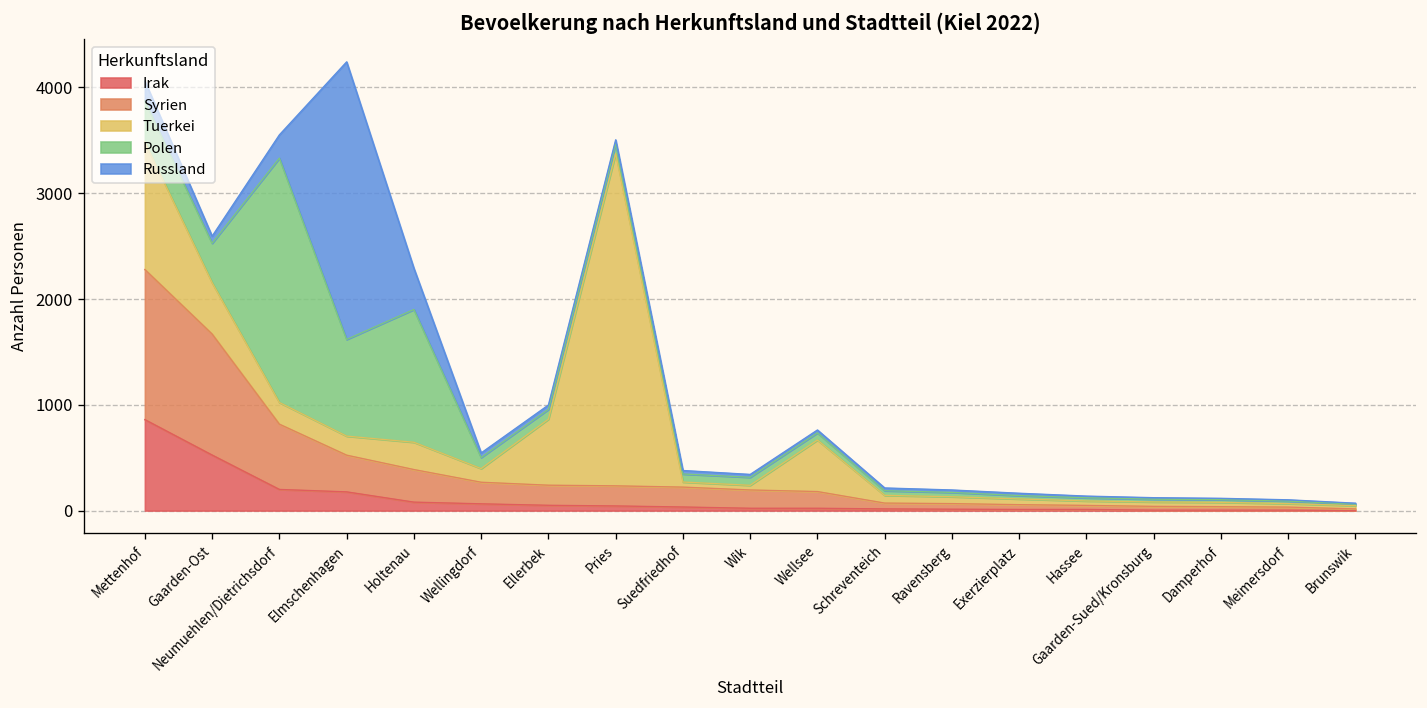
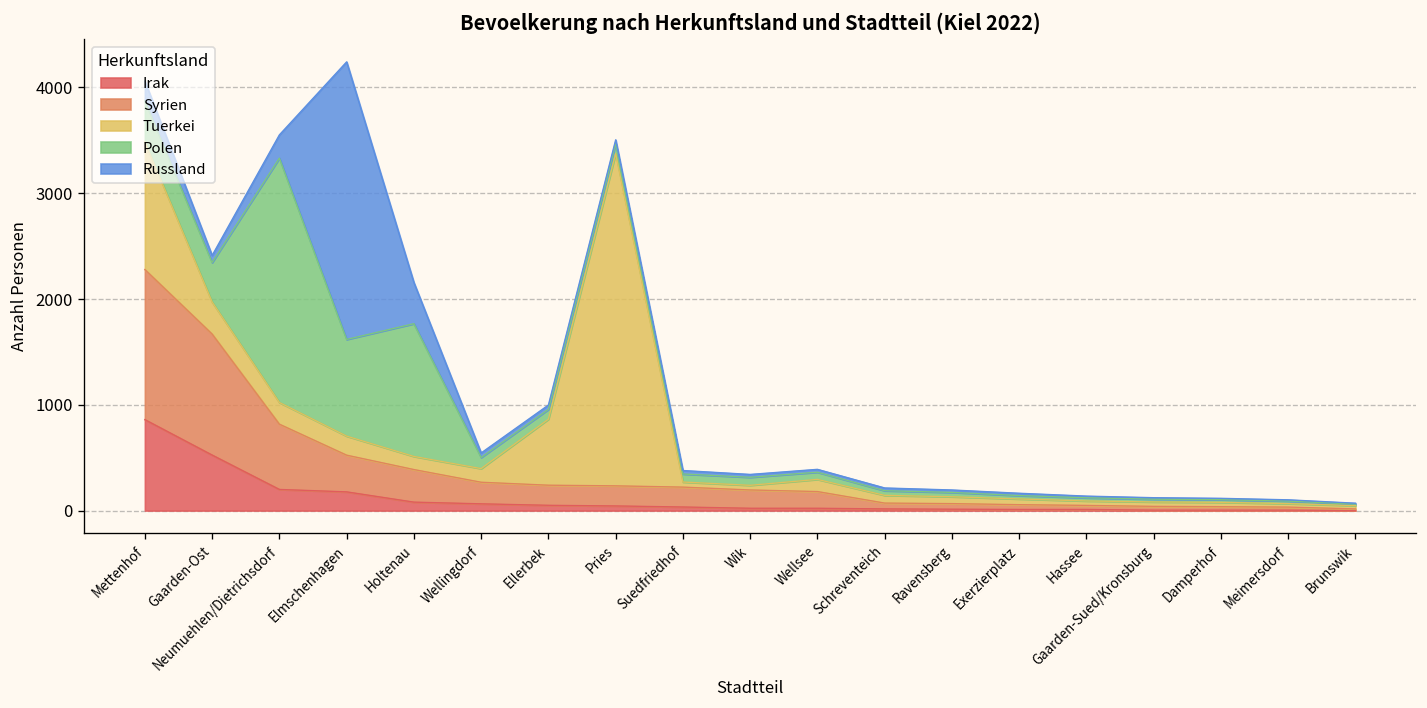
Tuerkei, Gaarden-Ost: 500 -> 300
Tuerkei, Holtenau: 300 -> 100
Tuerkei, Wellsee: 500 -> 100
